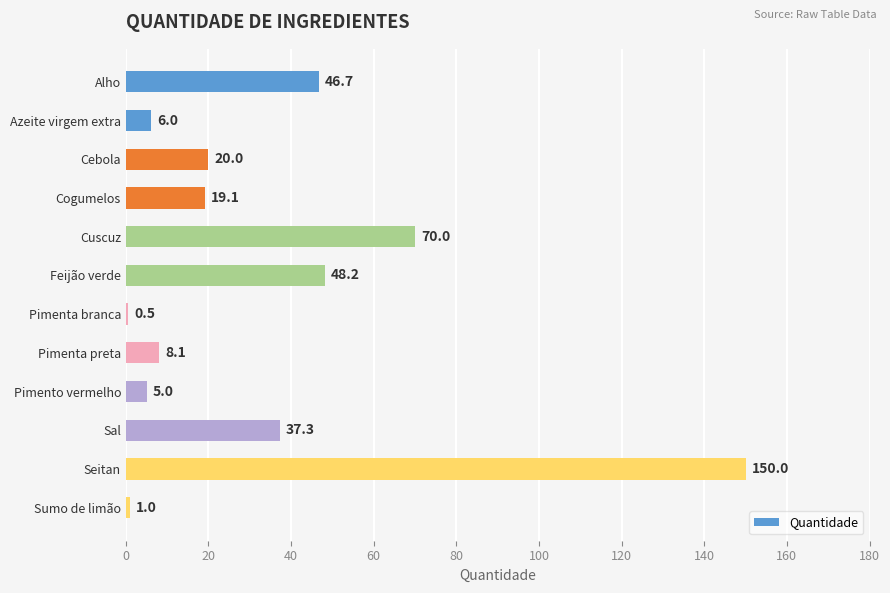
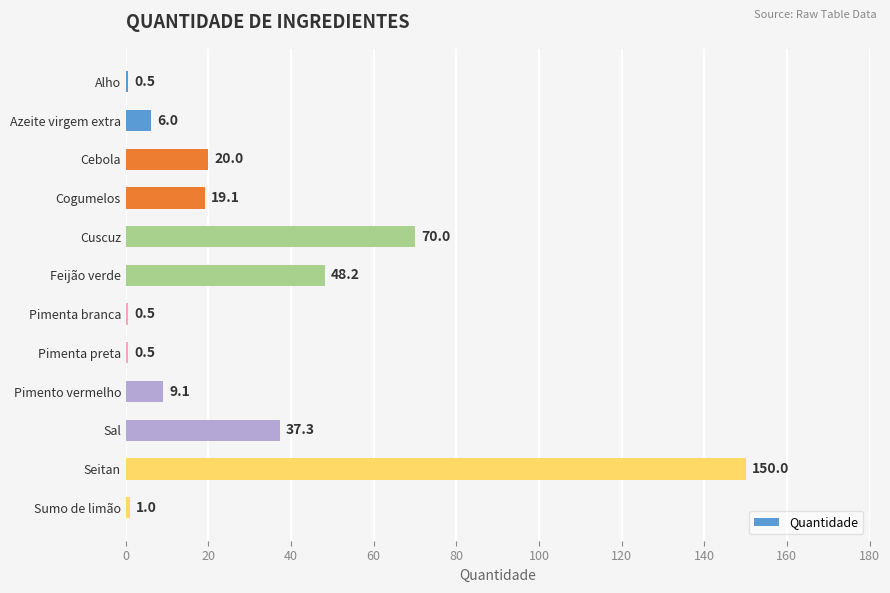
Alho: 46.7 -> 0.5
Pimenta preta: 8.1 -> 0.5
Pimento vermelho: 5.0 -> 9.1
